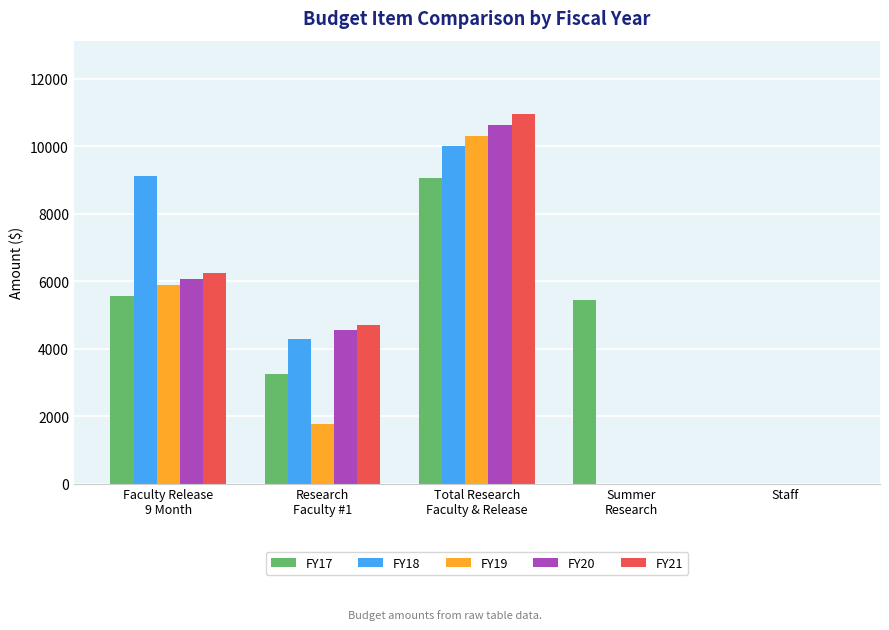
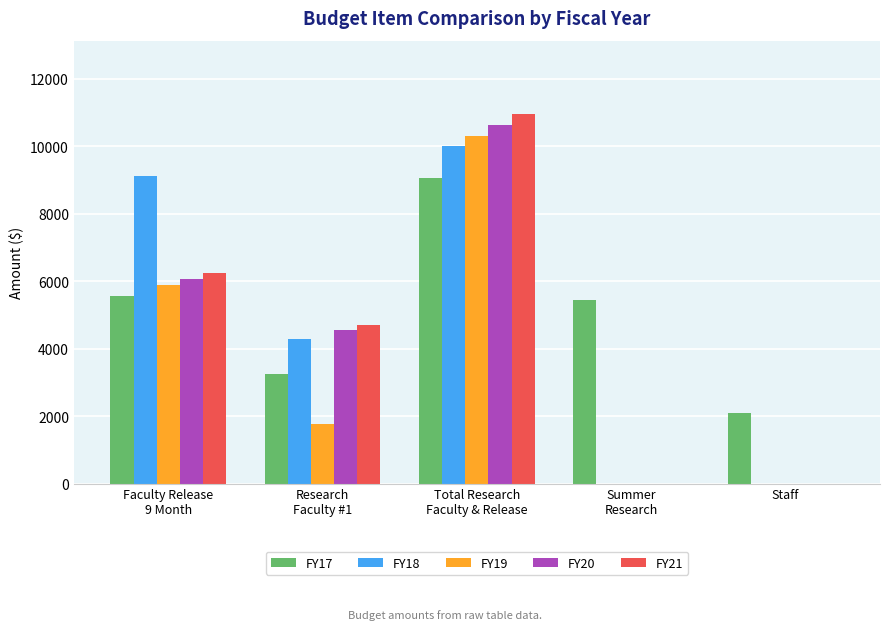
FY17, Staff: 0 -> 2100
